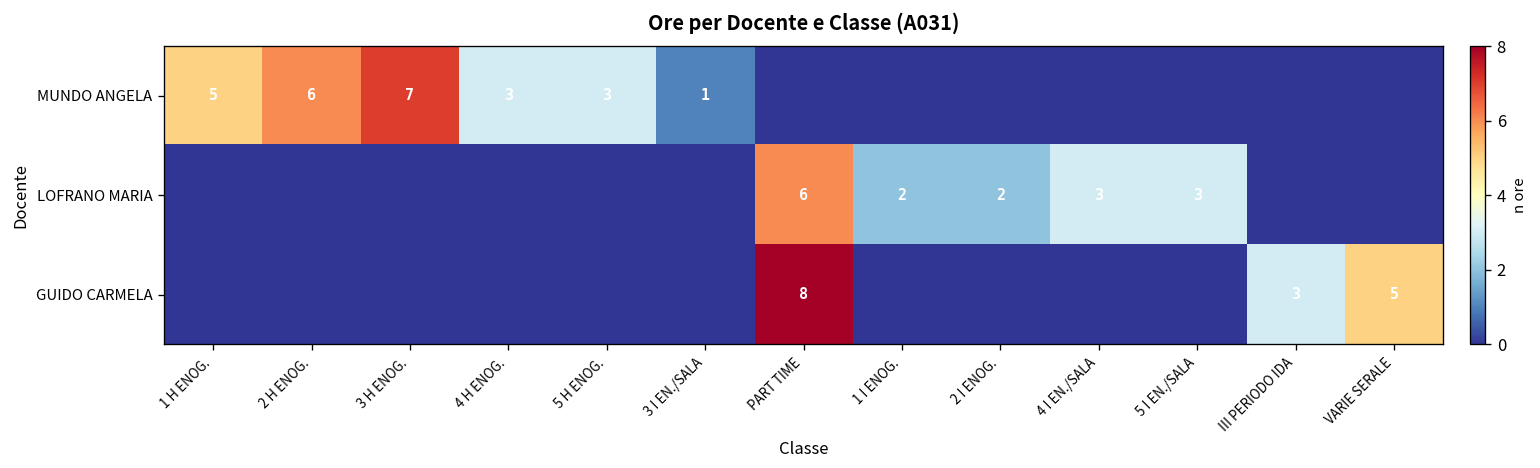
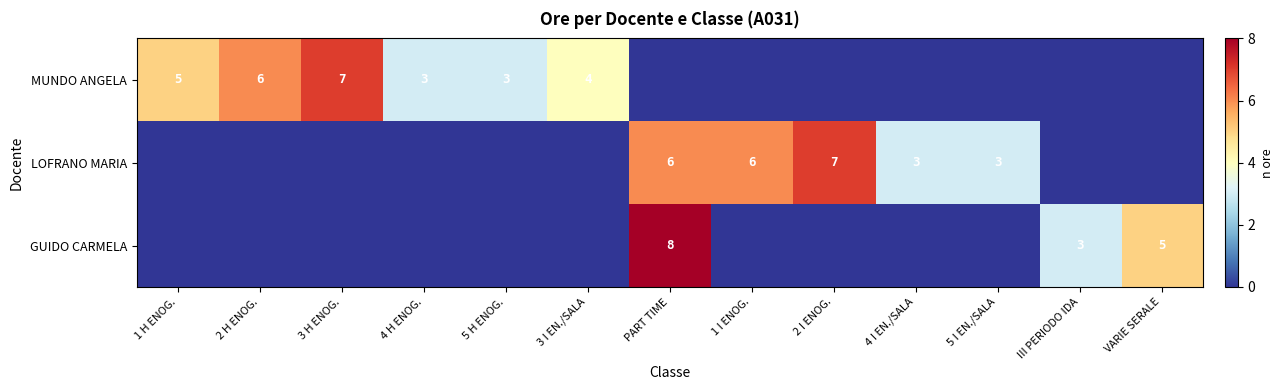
MUNDO ANGELA, 3 I EN./SALA: 1 -> 4
LOFRANO MARIA, 1 I ENOG.: 2 -> 6
LOFRANO MARIA, 2 I ENOG.: 2 -> 7
